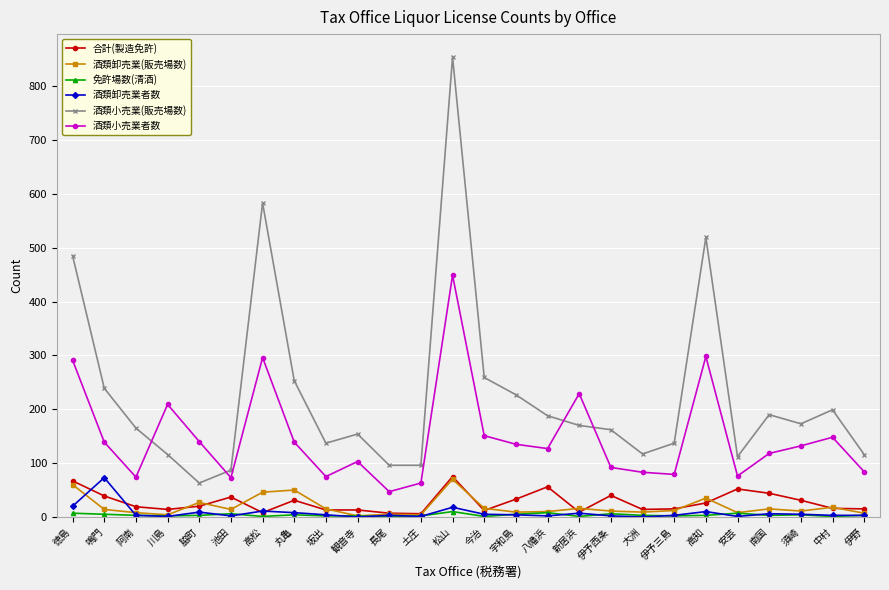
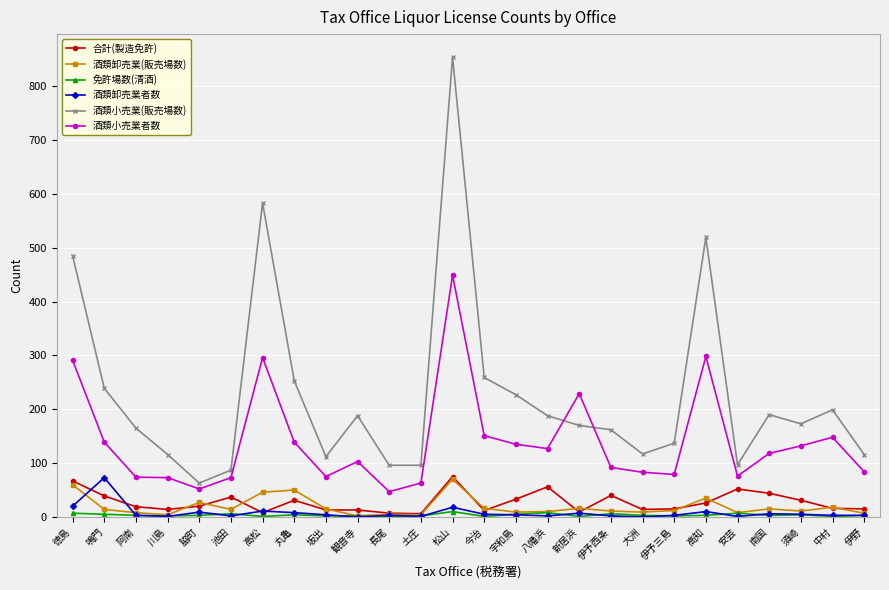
酒類小売業者数, 川島: 210 -> 70
酒類小売業者数, 脇町: 140 -> 50
酒類小売業(販売場数), 坂出: 140 -> 110
酒類小売業(販売場数), 観音寺: 150 -> 190
酒類小売業(販売場数), 安芸: 110 -> 100
